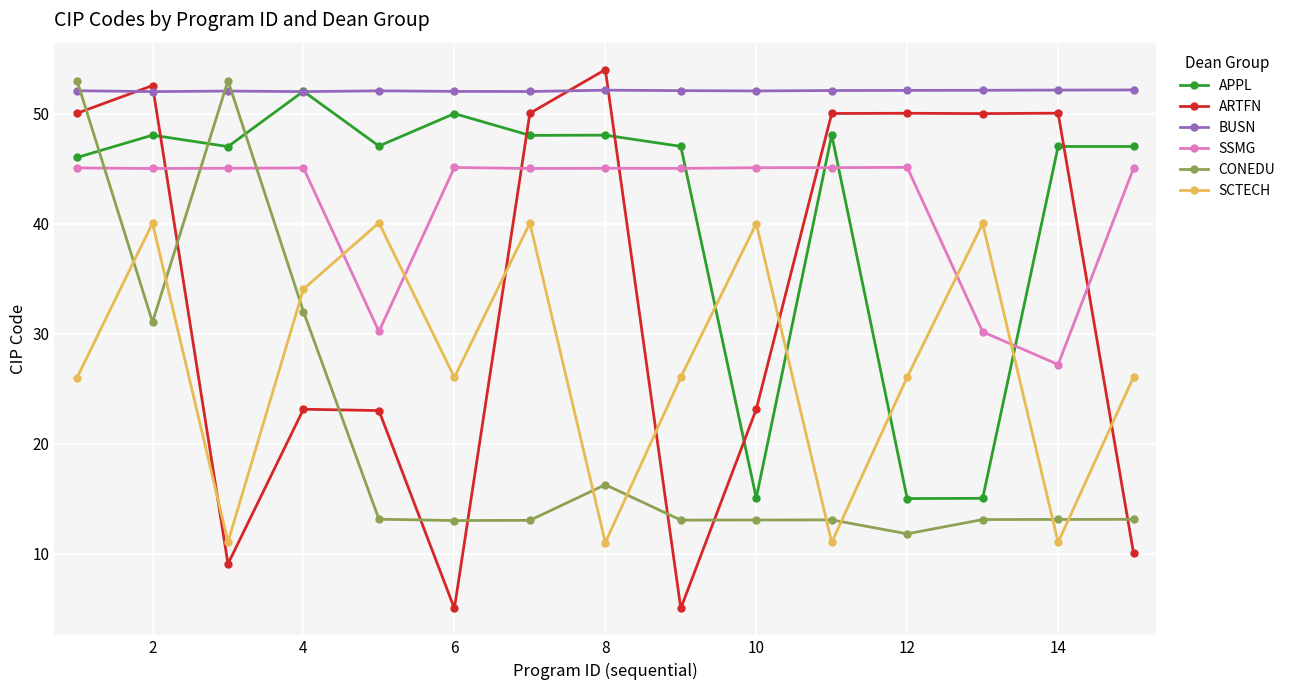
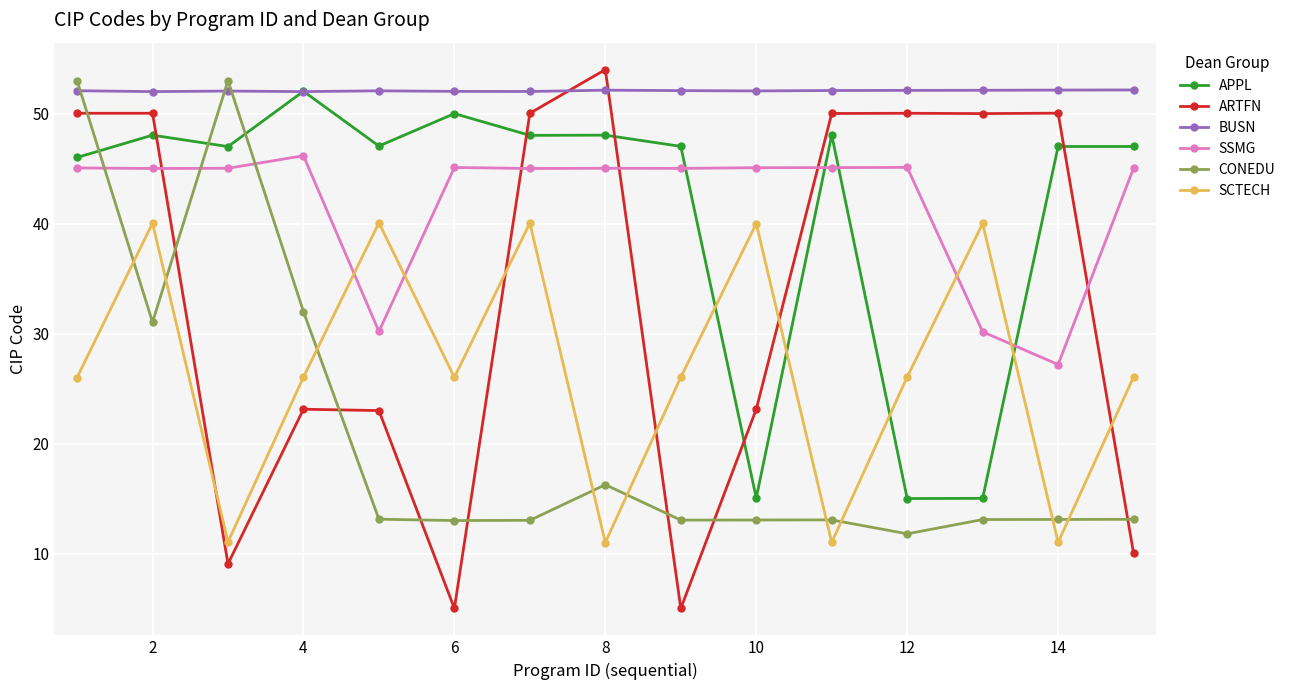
ARTFN, 2: 52.6 -> 50.0
SSMG, 4: 45.1 -> 46.2
SCTECH, 4: 34.1 -> 26.1
